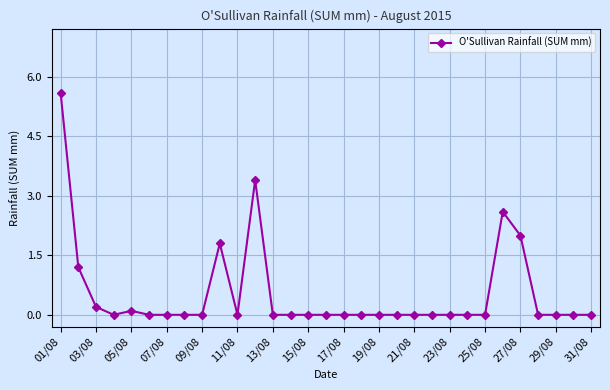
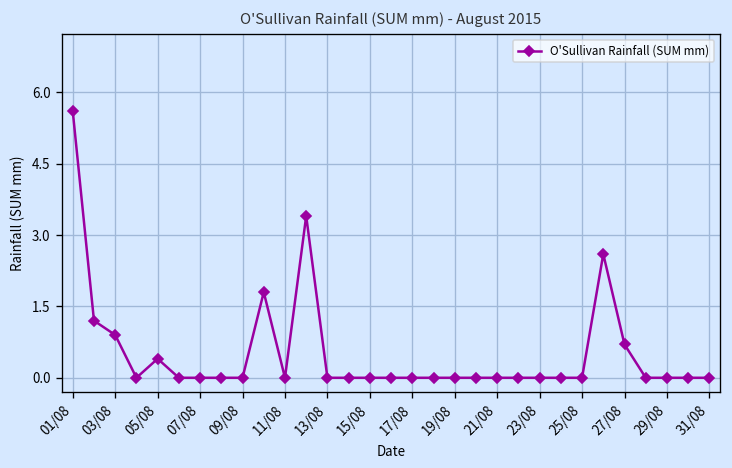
03/08: 0.2 -> 0.9
05/08: 0.1 -> 0.4
27/08: 2.0 -> 0.7
